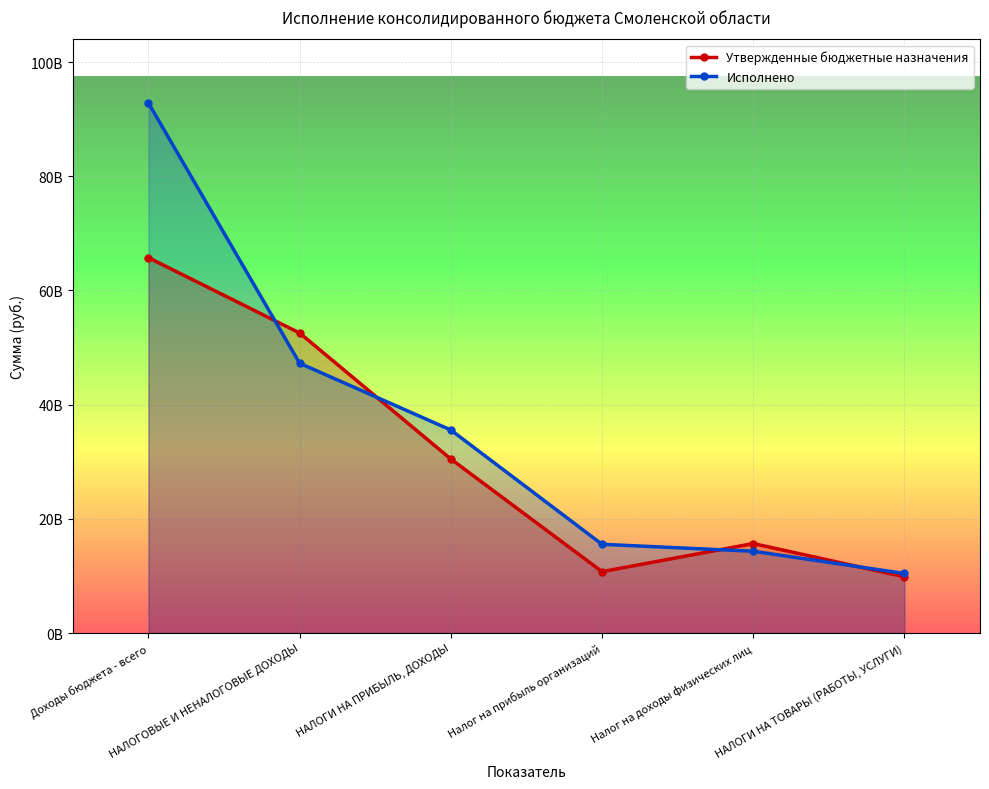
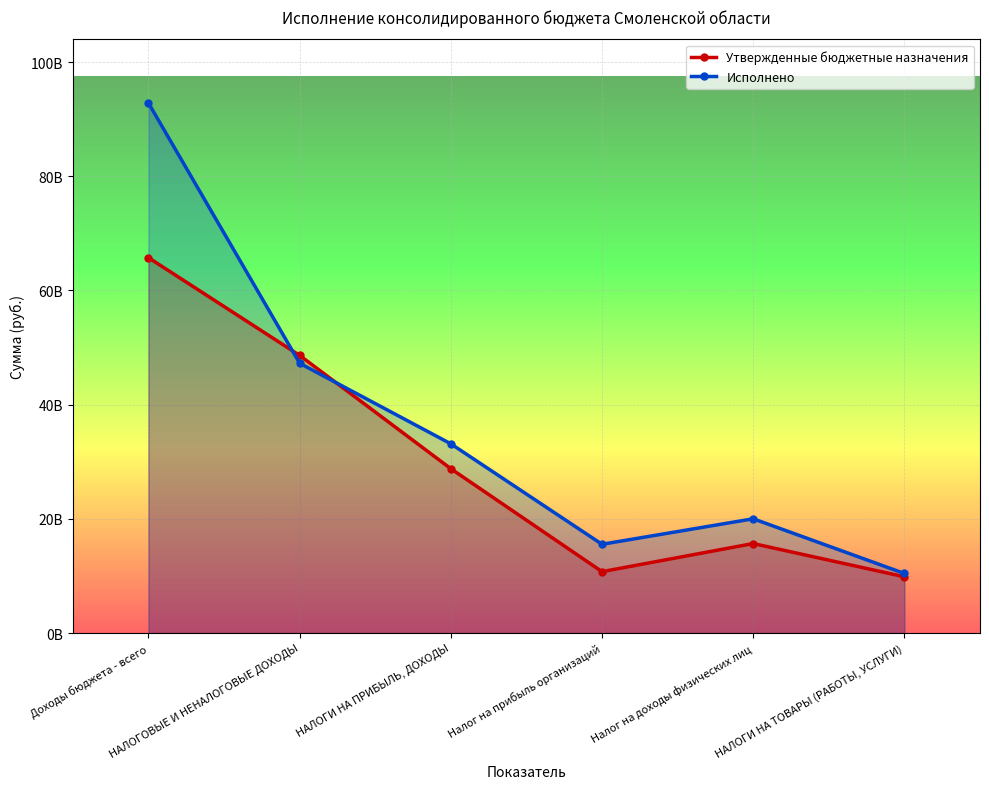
Утвержденные бюджетные назначения, НАЛОГОВЫЕ И НЕНАЛОГОВЫЕ ДОХОДЫ: 53000000000 -> 49000000000
Утвержденные бюджетные назначения, НАЛОГИ НА ПРИБЫЛЬ, ДОХОДЫ: 30000000000 -> 29000000000
Исполнено, НАЛОГИ НА ПРИБЫЛЬ, ДОХОДЫ: 36000000000 -> 33000000000
Исполнено, Налог на доходы физических лиц: 14000000000 -> 20000000000
